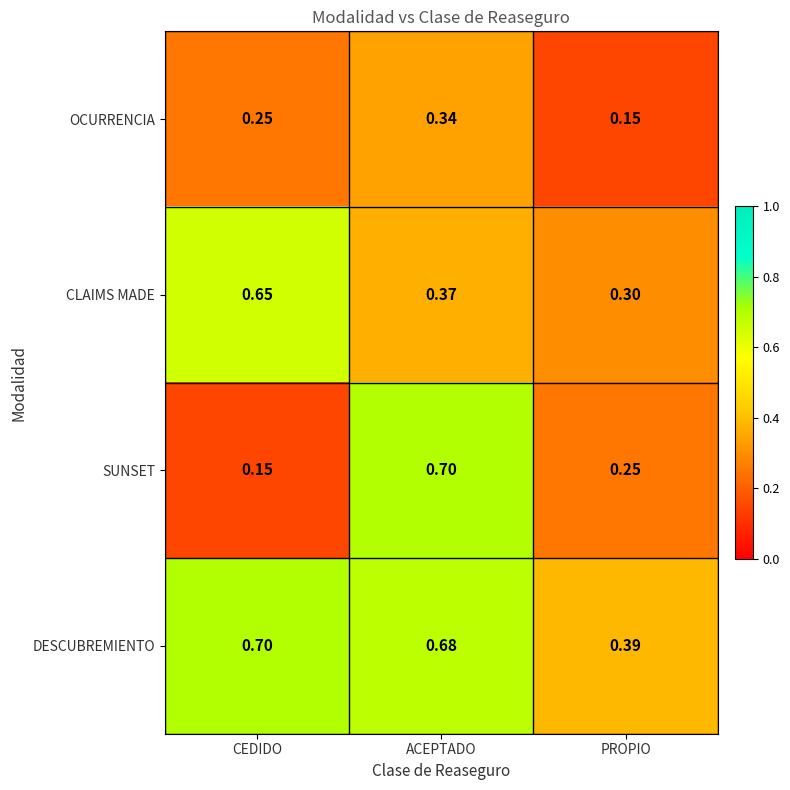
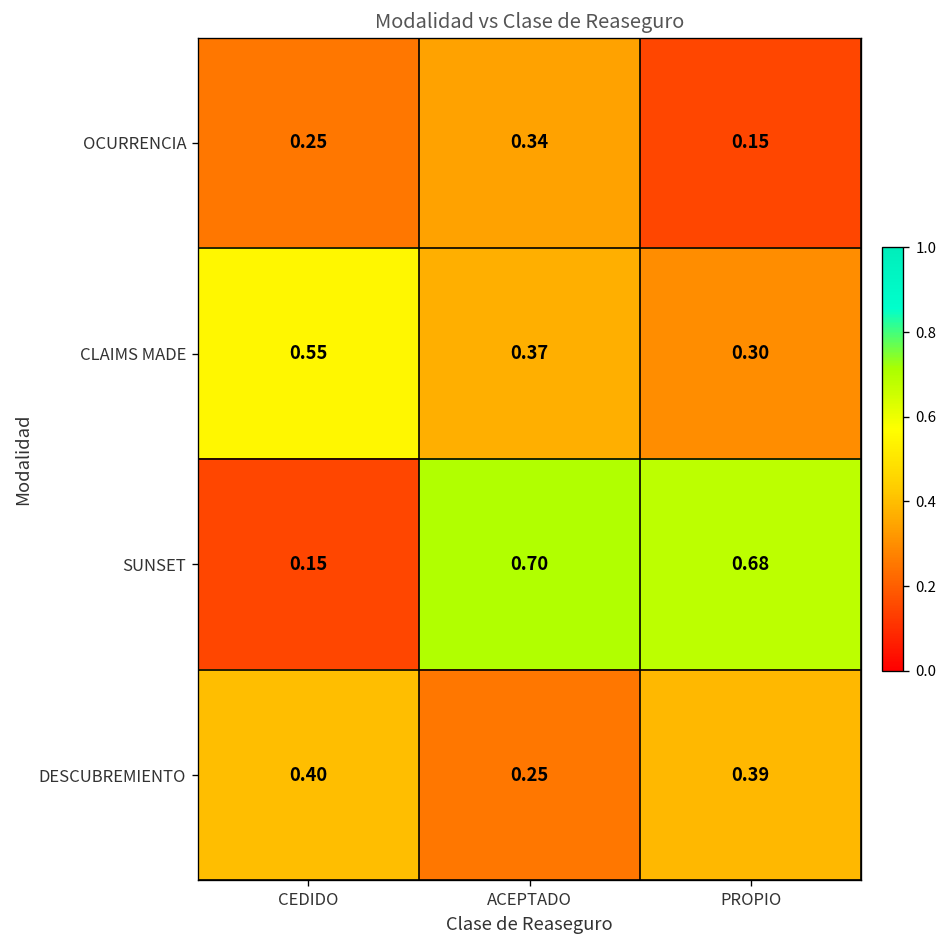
CLAIMS MADE, CEDIDO: 0.65 -> 0.55
SUNSET, PROPIO: 0.25 -> 0.68
DESCUBREMIENTO, CEDIDO: 0.70 -> 0.40
DESCUBREMIENTO, ACEPTADO: 0.68 -> 0.25
